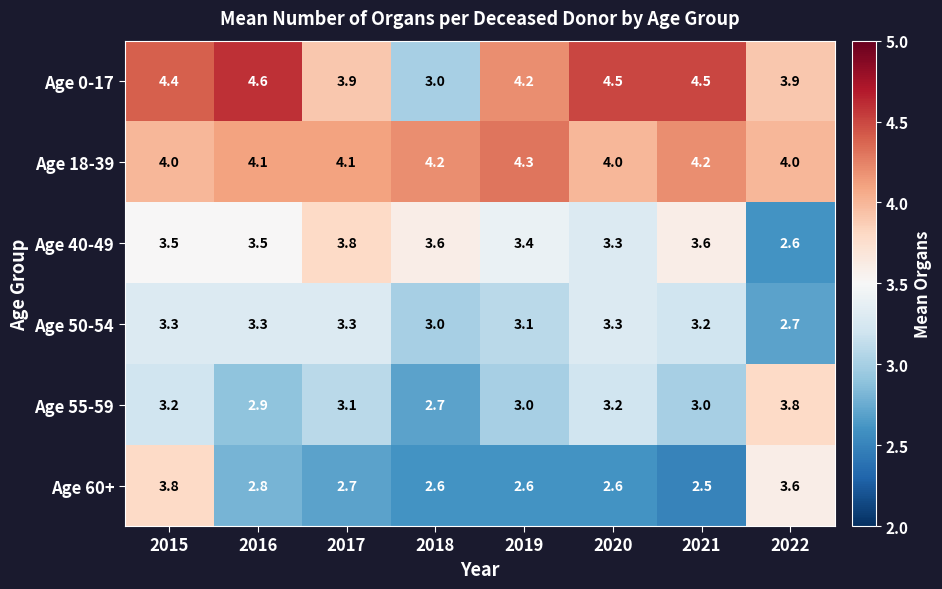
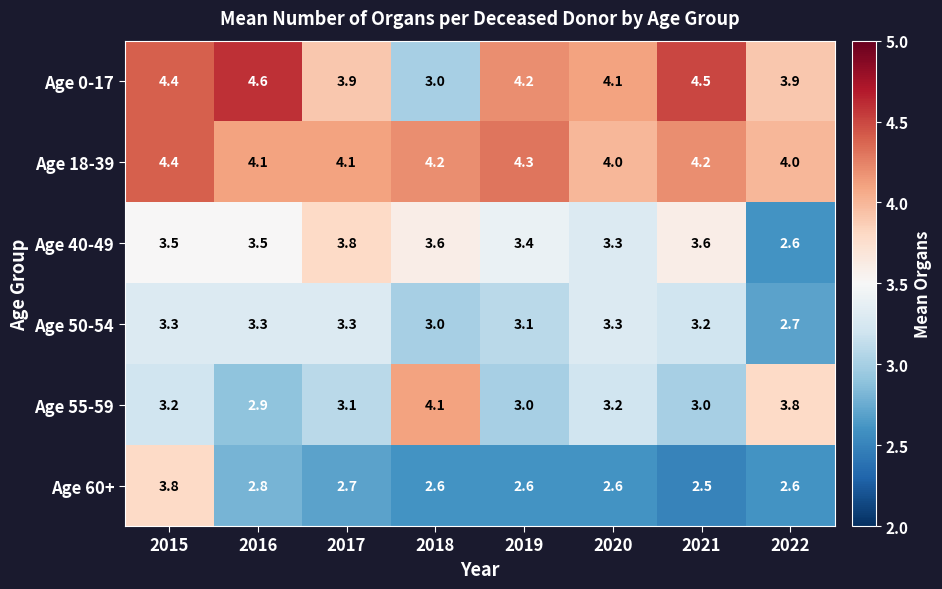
Age 0-17, 2020: 4.5 -> 4.1
Age 18-39, 2015: 4.0 -> 4.4
Age 55-59, 2018: 2.7 -> 4.1
Age 60+, 2022: 3.6 -> 2.6
